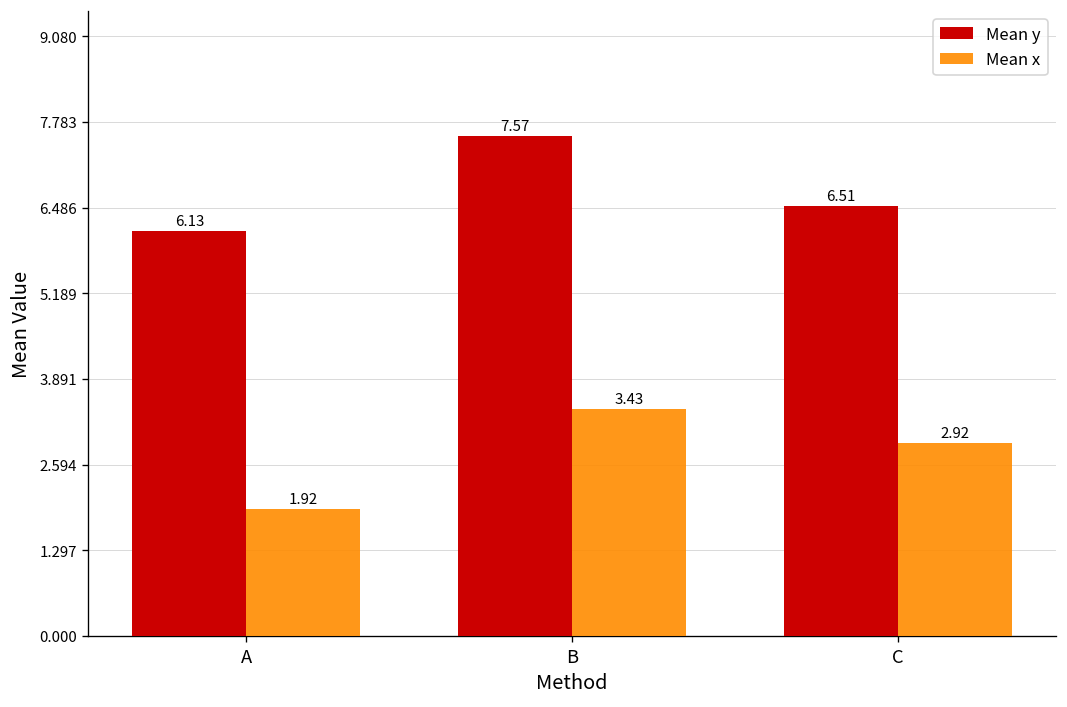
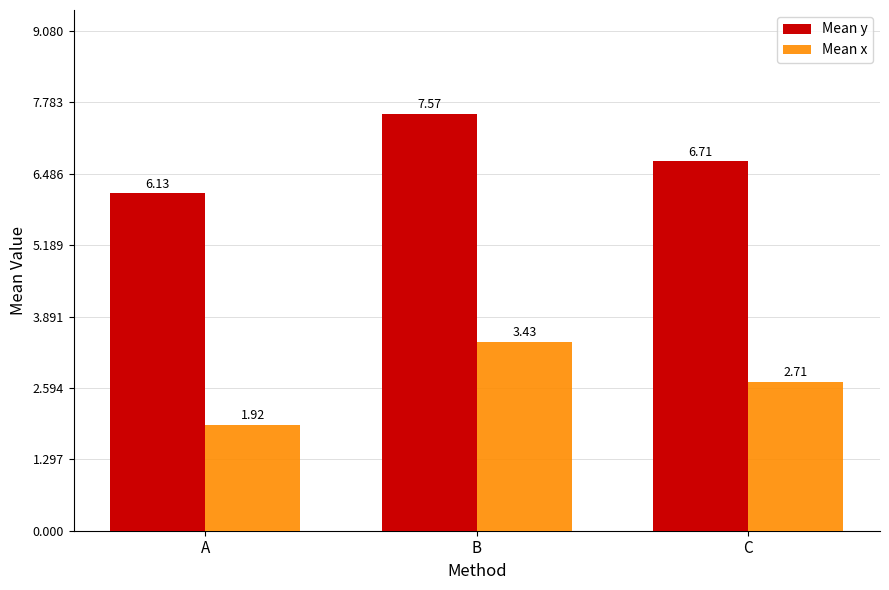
Mean y, C: 6.51 -> 6.71
Mean x, C: 2.92 -> 2.71
